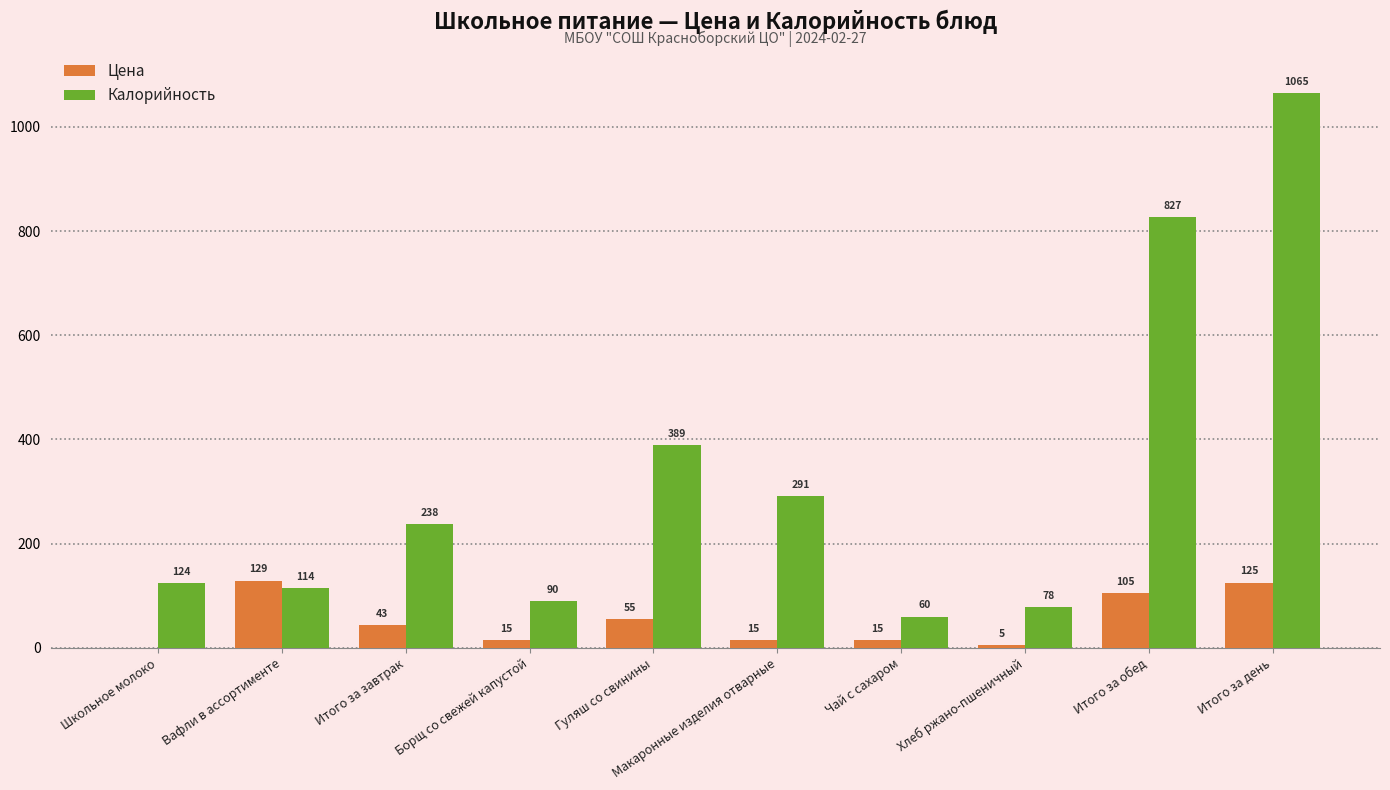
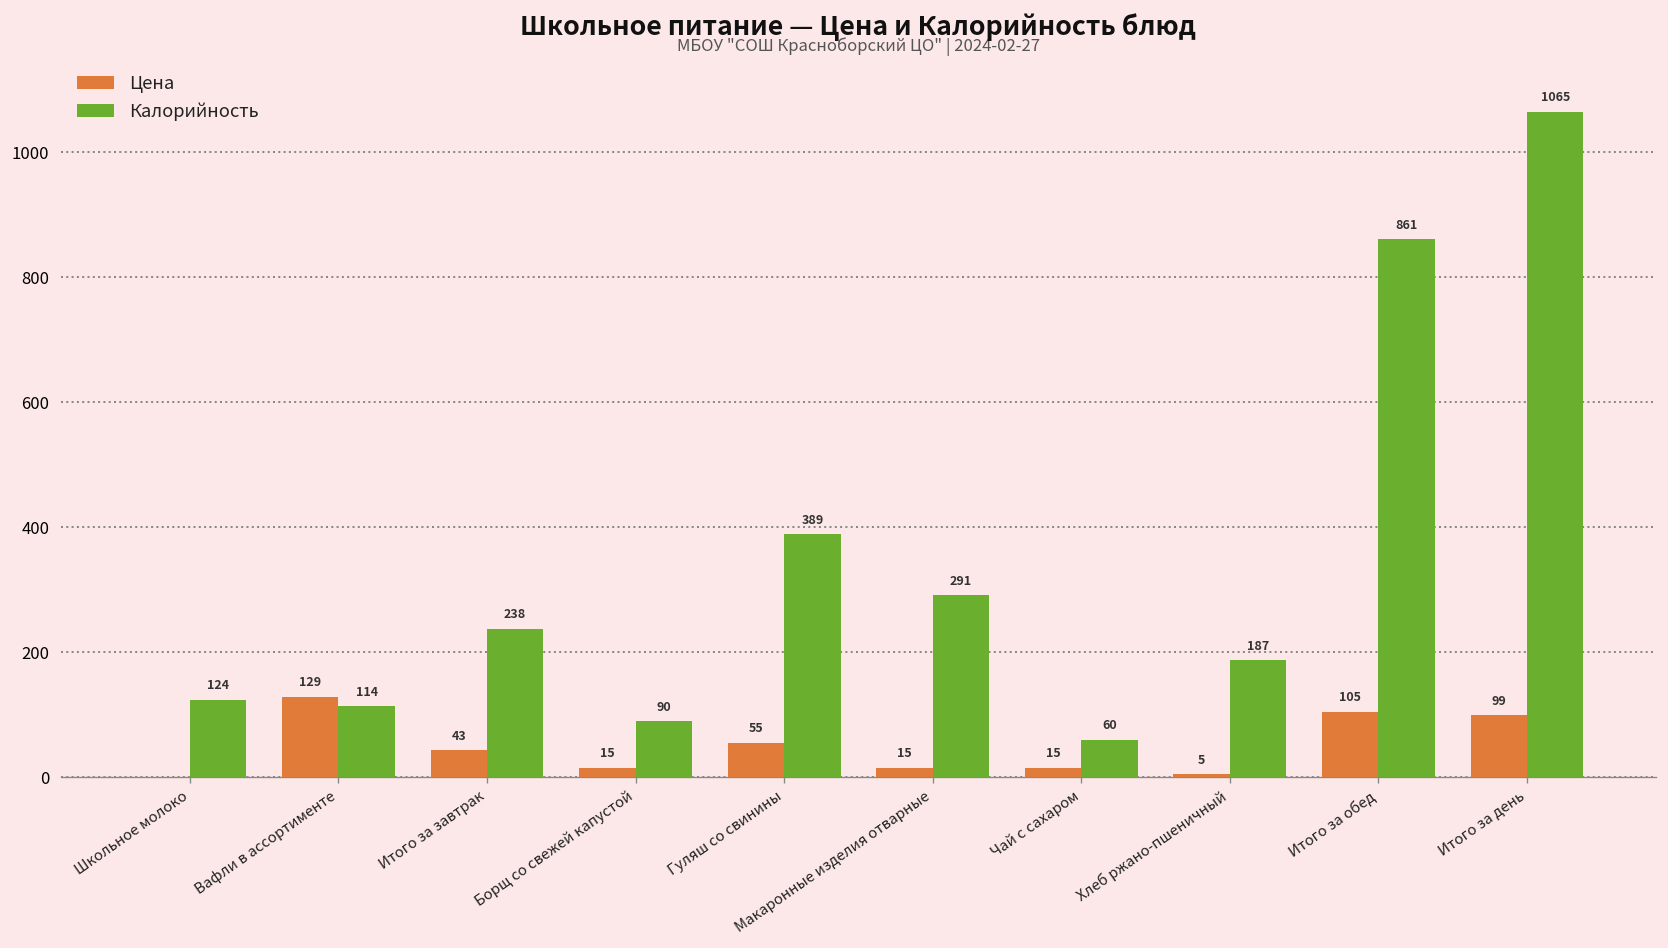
Калорийность, Хлеб ржано-пшеничный: 78 -> 187
Калорийность, Итого за обед: 827 -> 861
Цена, Итого за день: 125 -> 99
